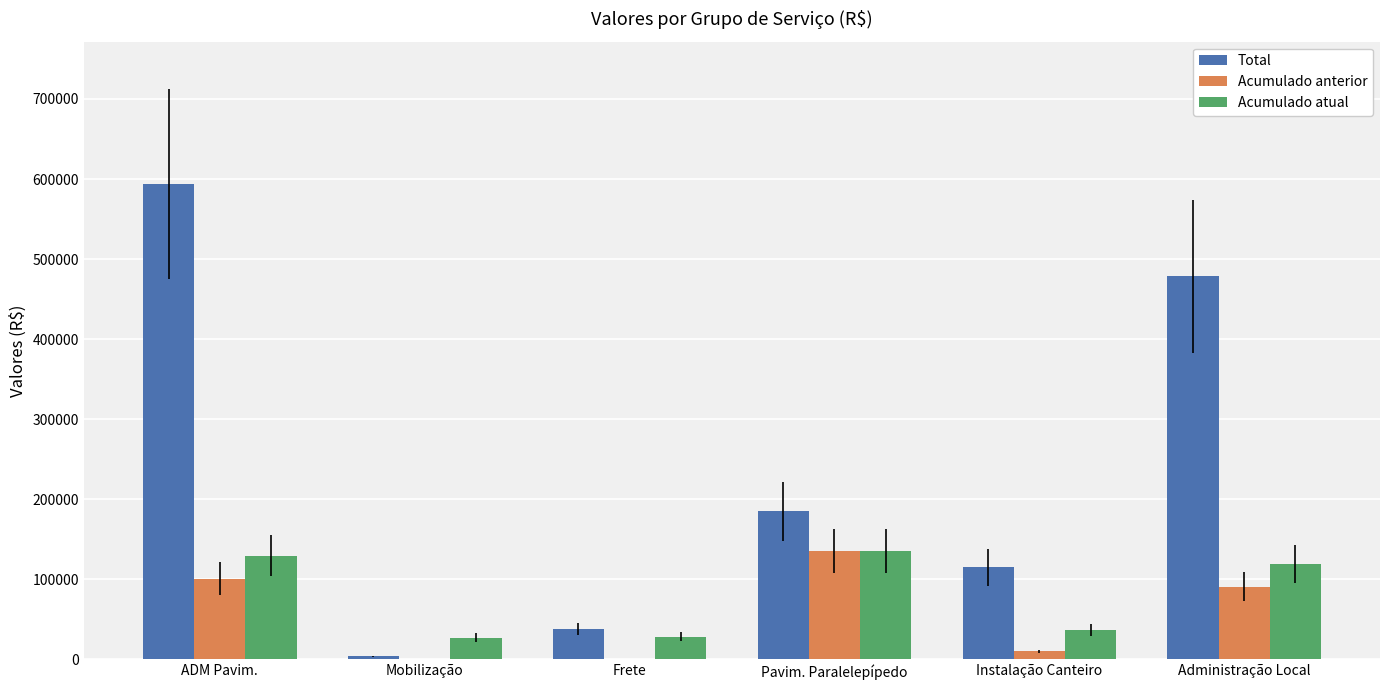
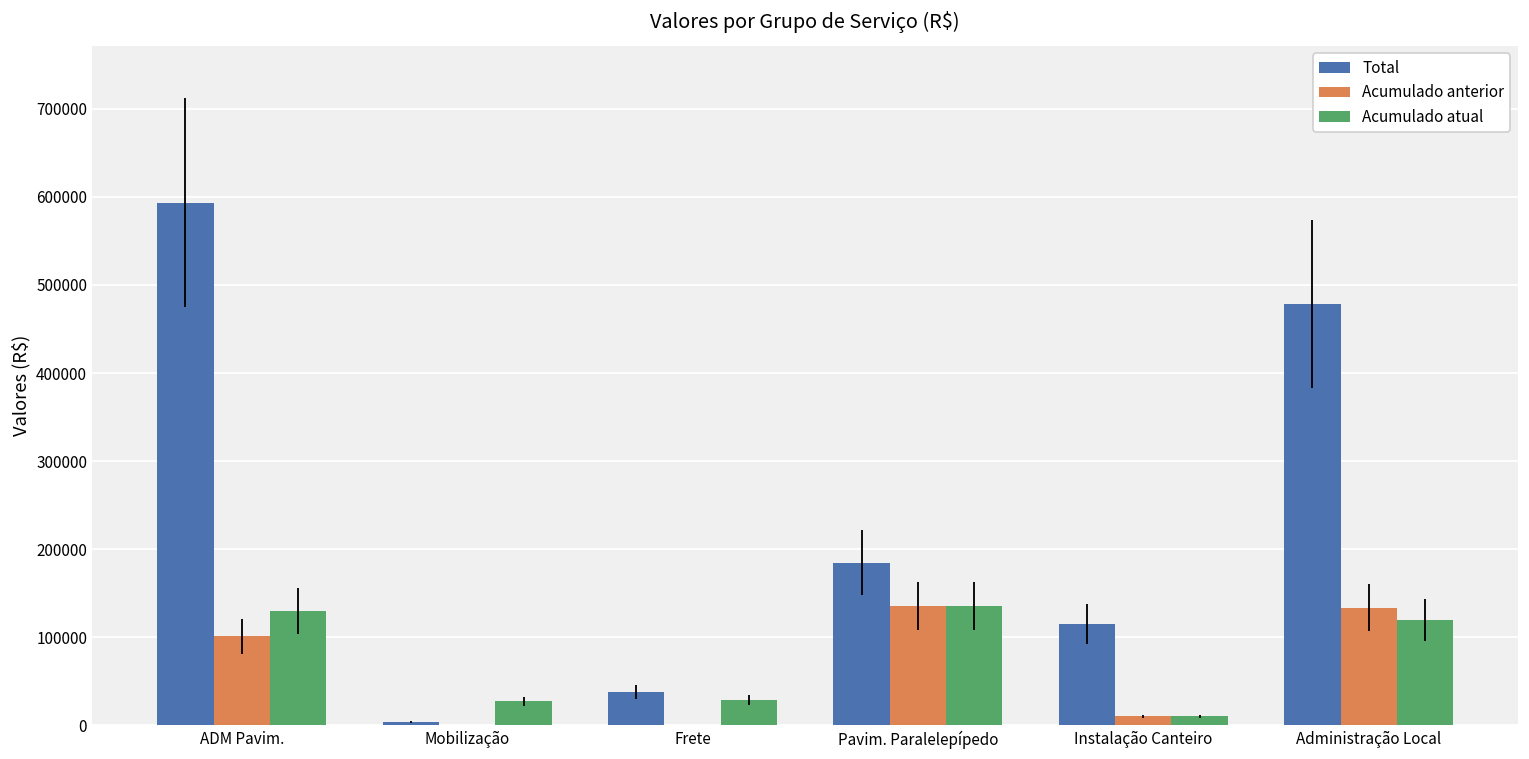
Acumulado atual, Instalação Canteiro: 40000 -> 10000
Acumulado anterior, Administração Local: 90000 -> 130000
